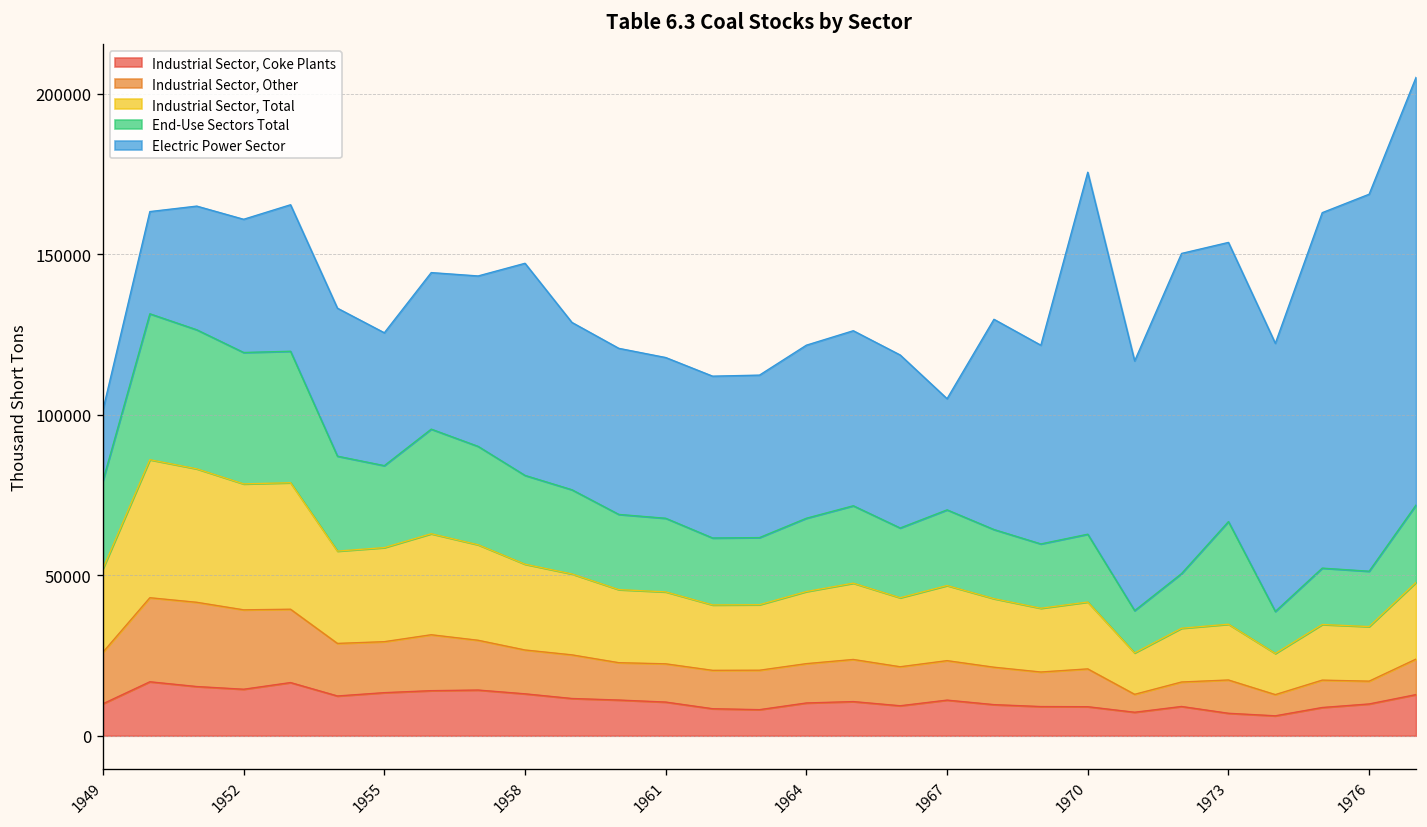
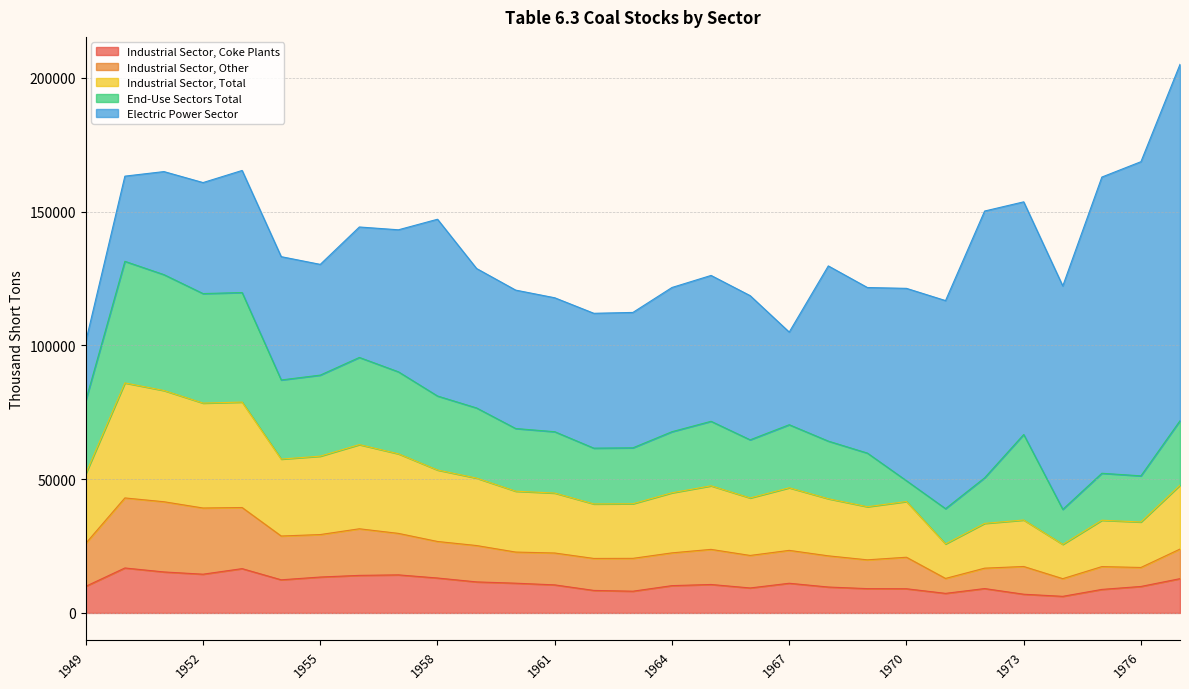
End-Use Sectors Total, 1955: 26000 -> 30000
End-Use Sectors Total, 1970: 21000 -> 8000
Electric Power Sector, 1970: 113000 -> 72000
